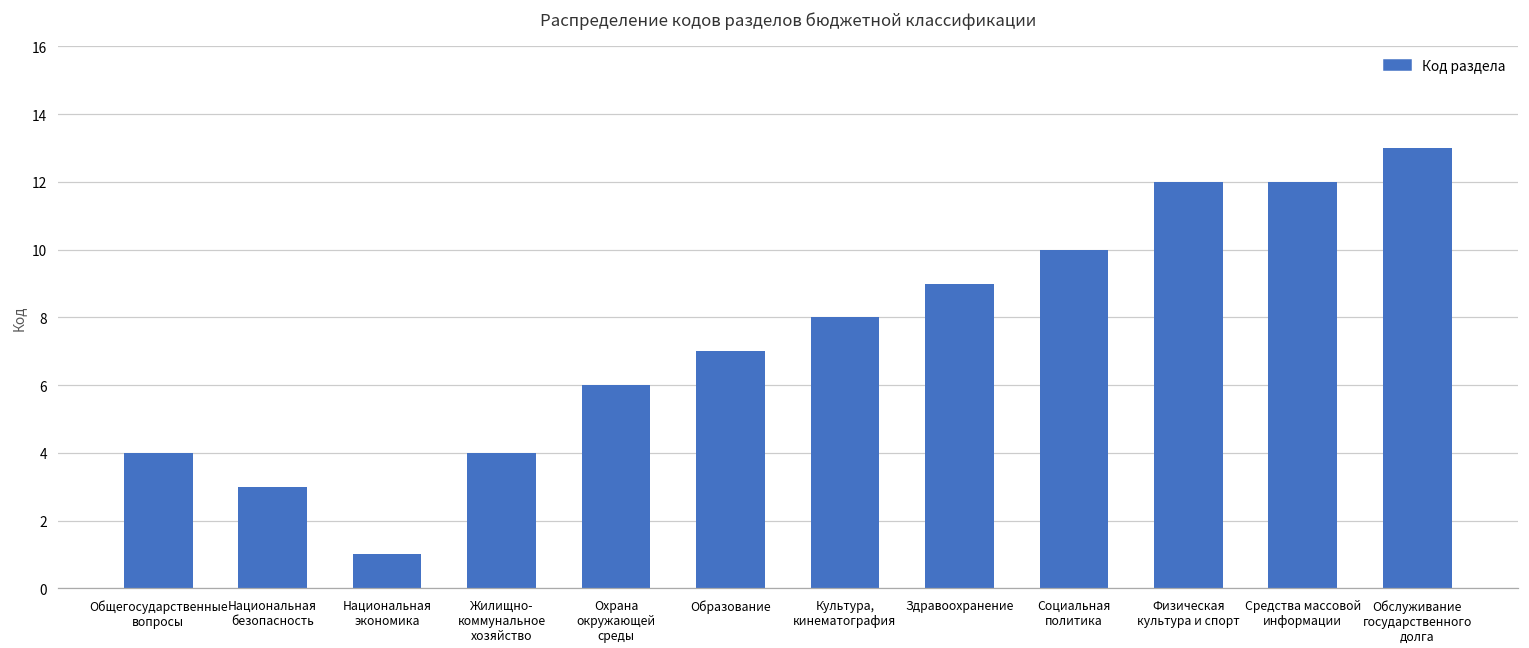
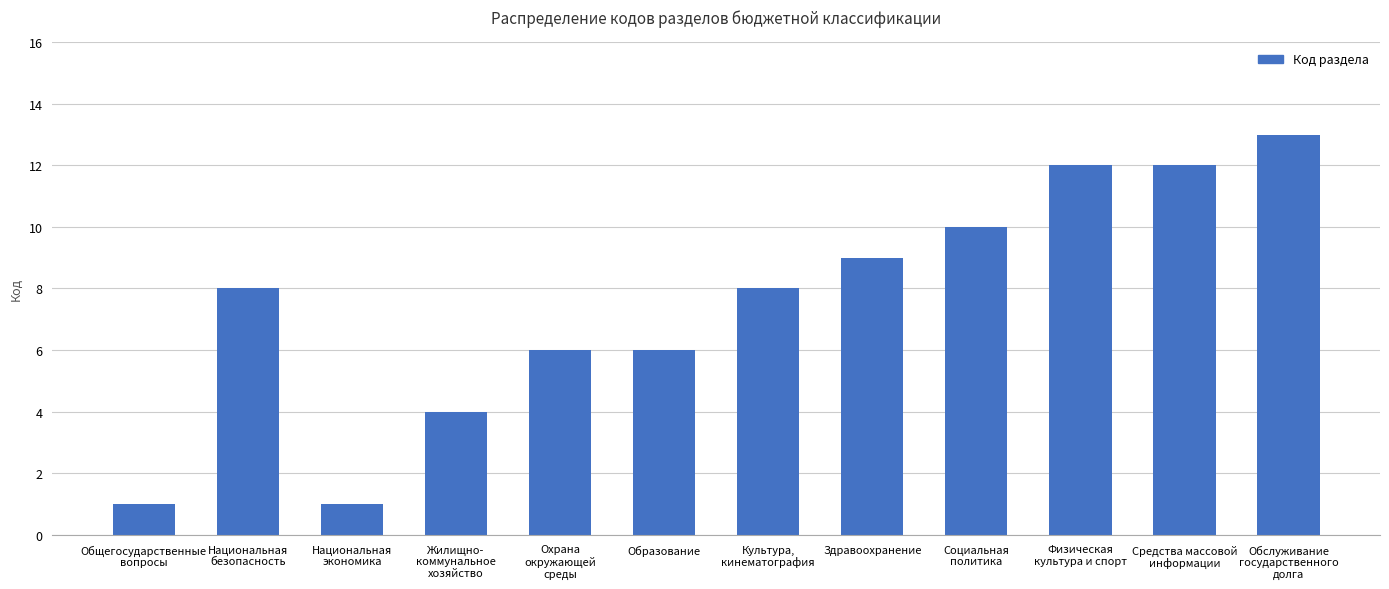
Общегосударственные вопросы: 4 -> 1
Национальная безопасность: 3 -> 8
Образование: 7 -> 6
